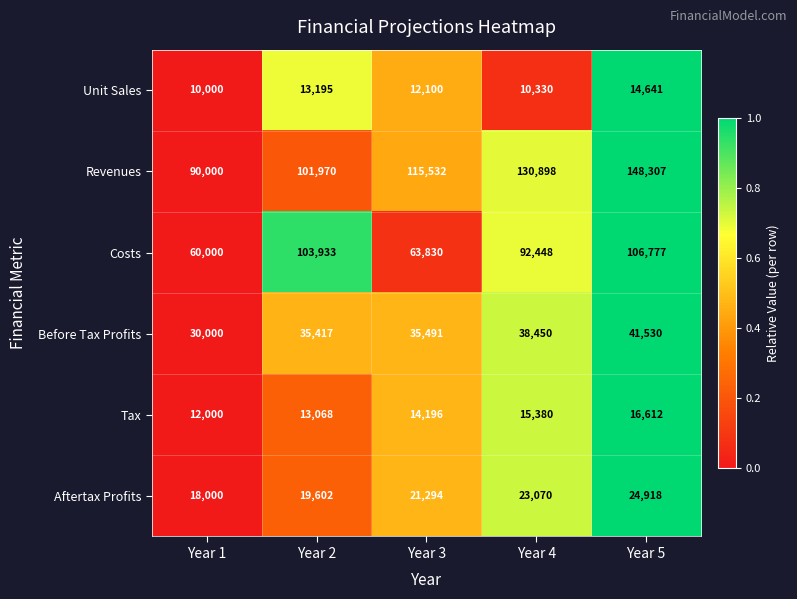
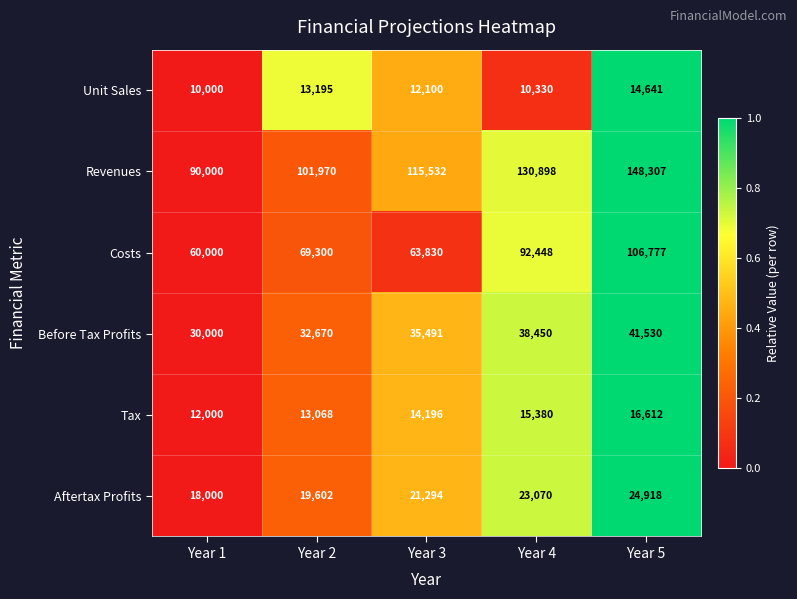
Costs, Year 2: 103,933 -> 69,300
Before Tax Profits, Year 2: 35,417 -> 32,670
